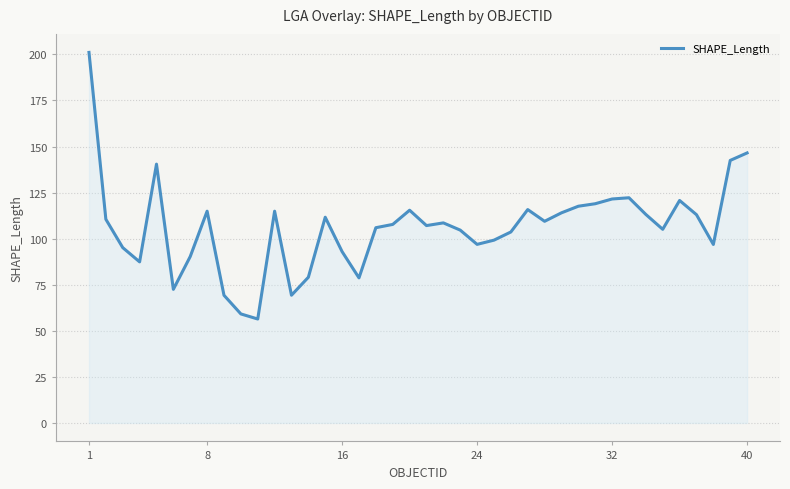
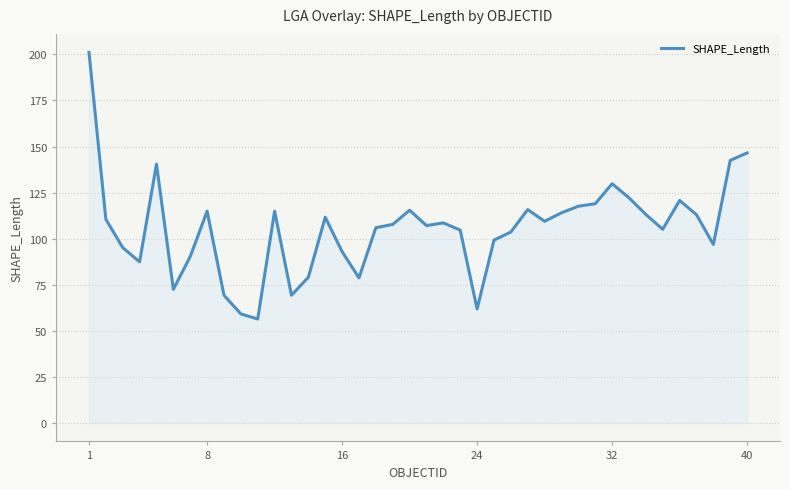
24: 97 -> 62
32: 122 -> 130
